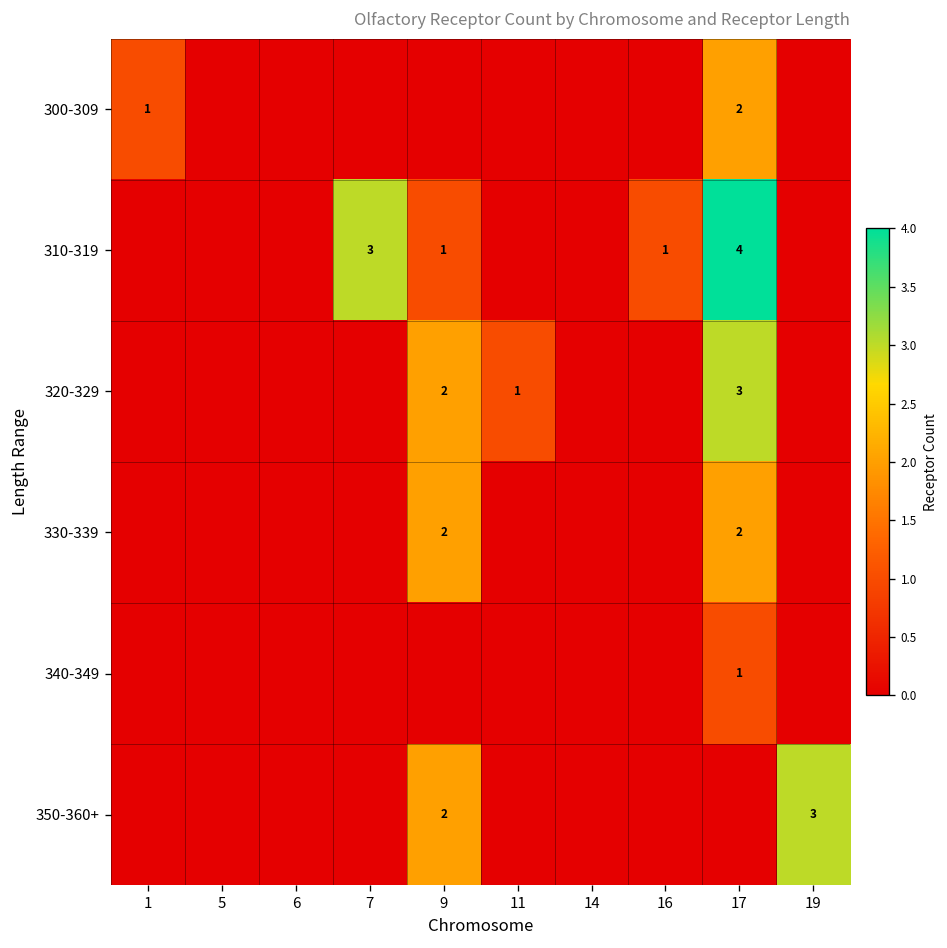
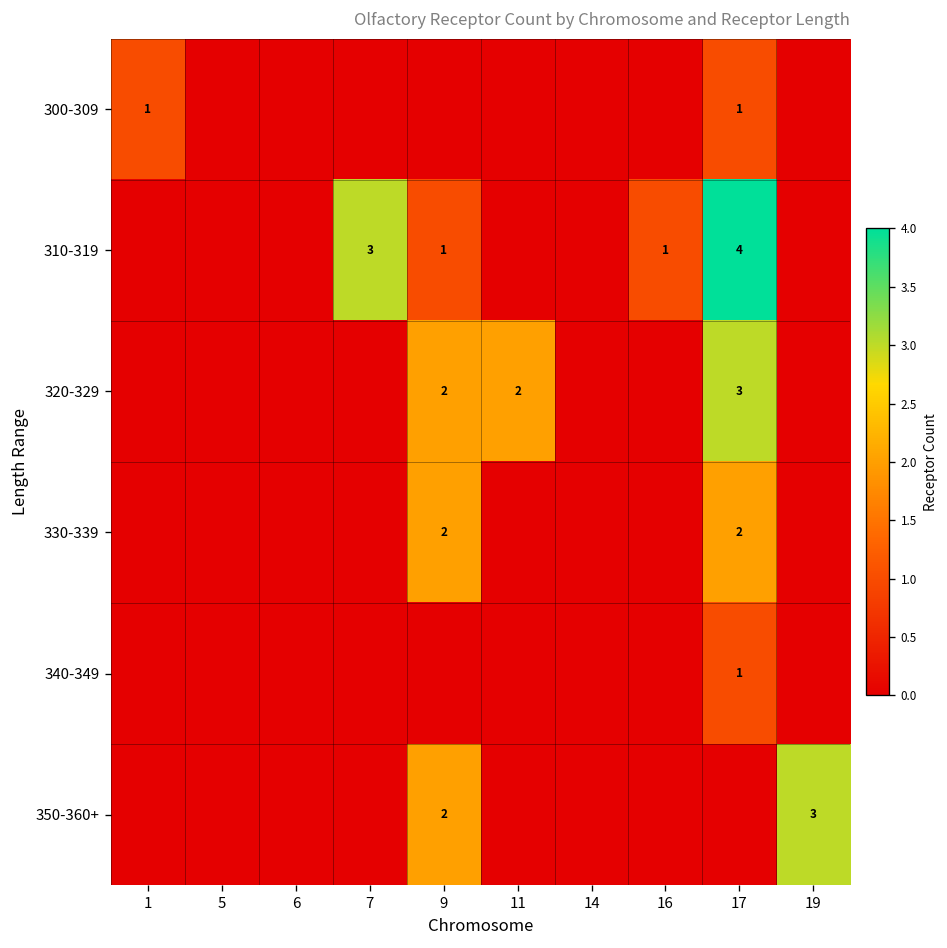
300-309, 17: 2 -> 1
320-329, 11: 1 -> 2
